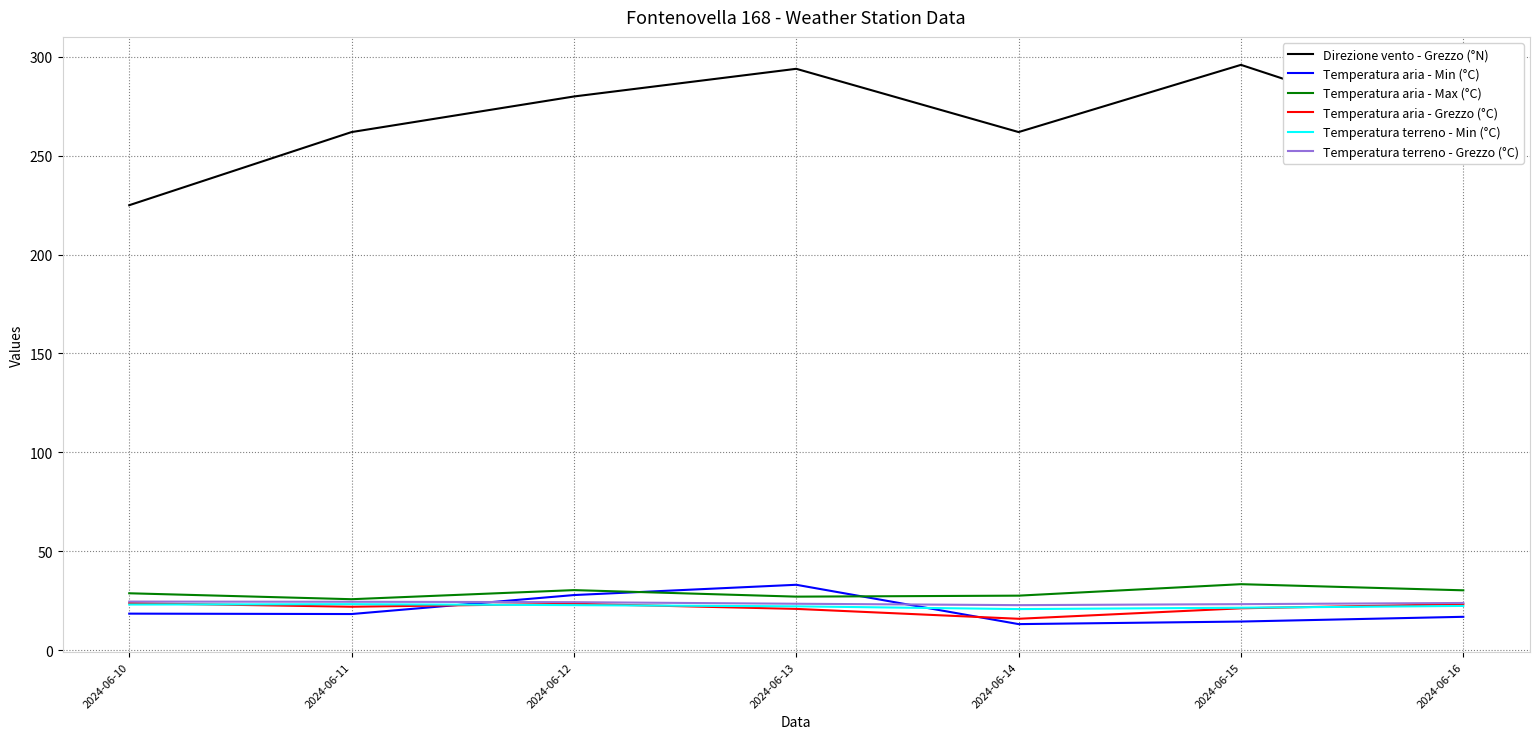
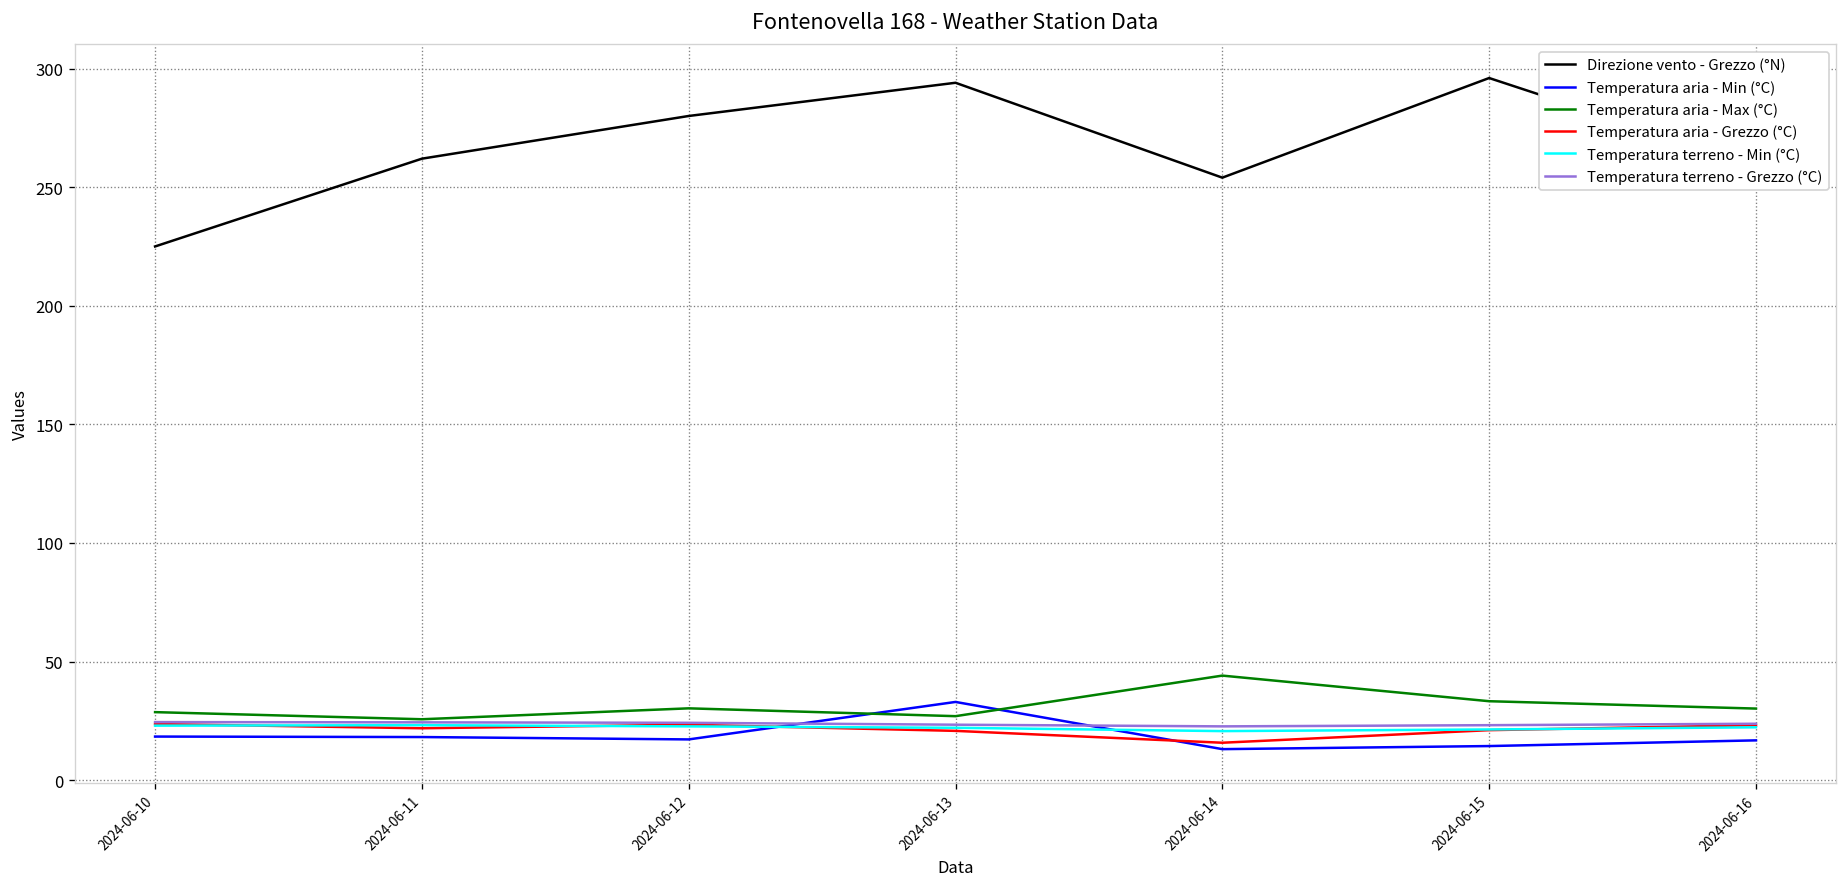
Temperatura aria - Min (°C), 2024-06-12: 28 -> 17
Direzione vento - Grezzo (°N), 2024-06-14: 262 -> 254
Temperatura aria - Max (°C), 2024-06-14: 28 -> 44
